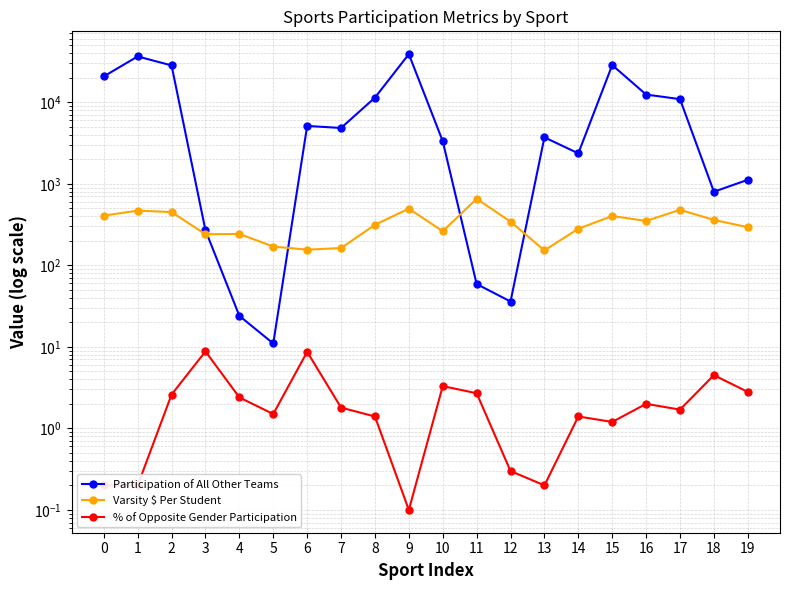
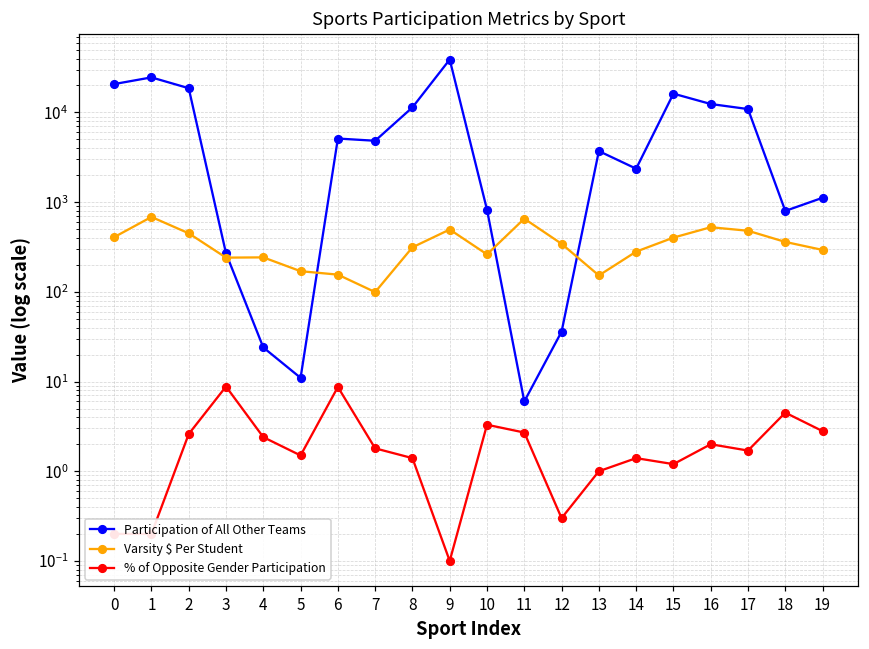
Participation of All Other Teams, 1: 40000 -> 25000
Varsity $ Per Student, 1: 500 -> 700
Participation of All Other Teams, 2: 28000 -> 19000
Varsity $ Per Student, 7: 160 -> 100
Participation of All Other Teams, 10: 3300 -> 800
Participation of All Other Teams, 11: 60 -> 6
% of Opposite Gender Participation, 13: 0.2 -> 1.0
Participation of All Other Teams, 15: 29000 -> 16000
Varsity $ Per Student, 16: 350 -> 500
